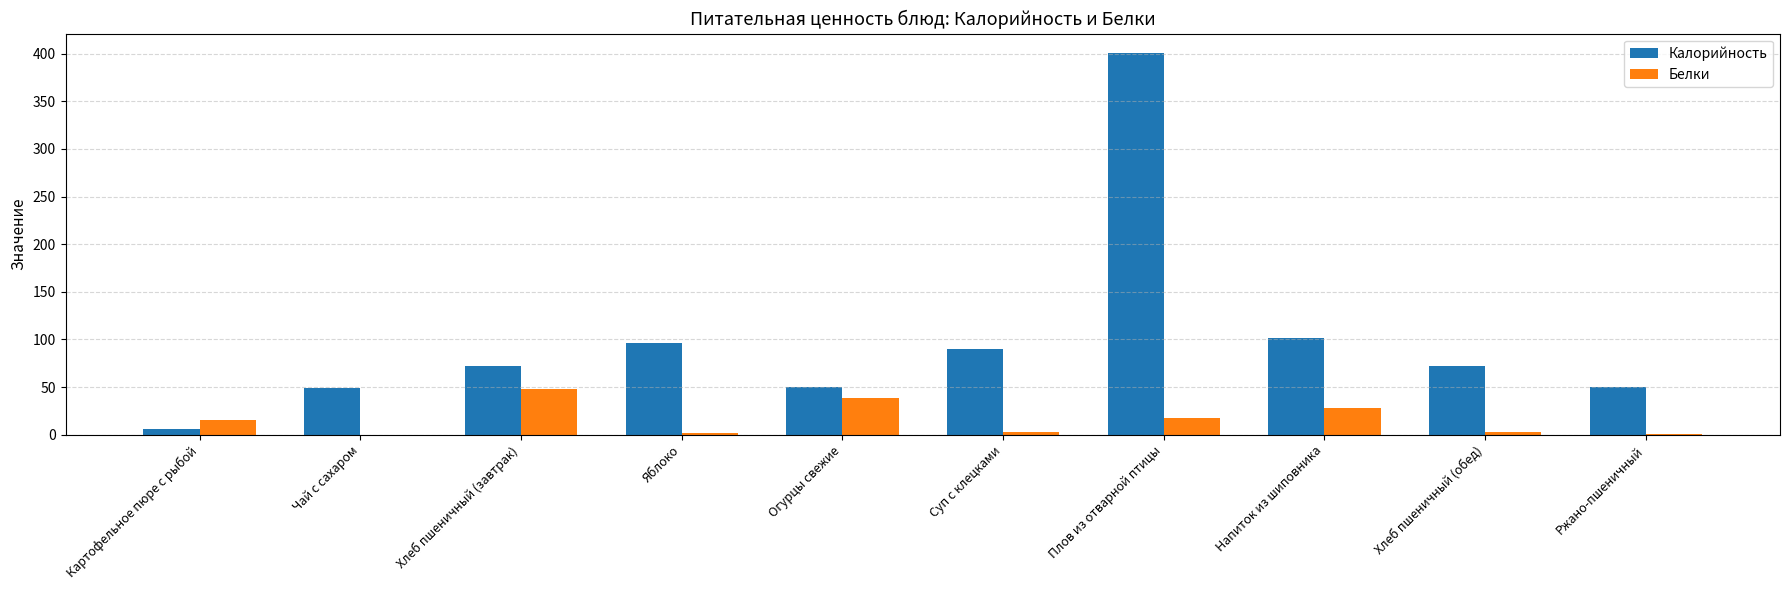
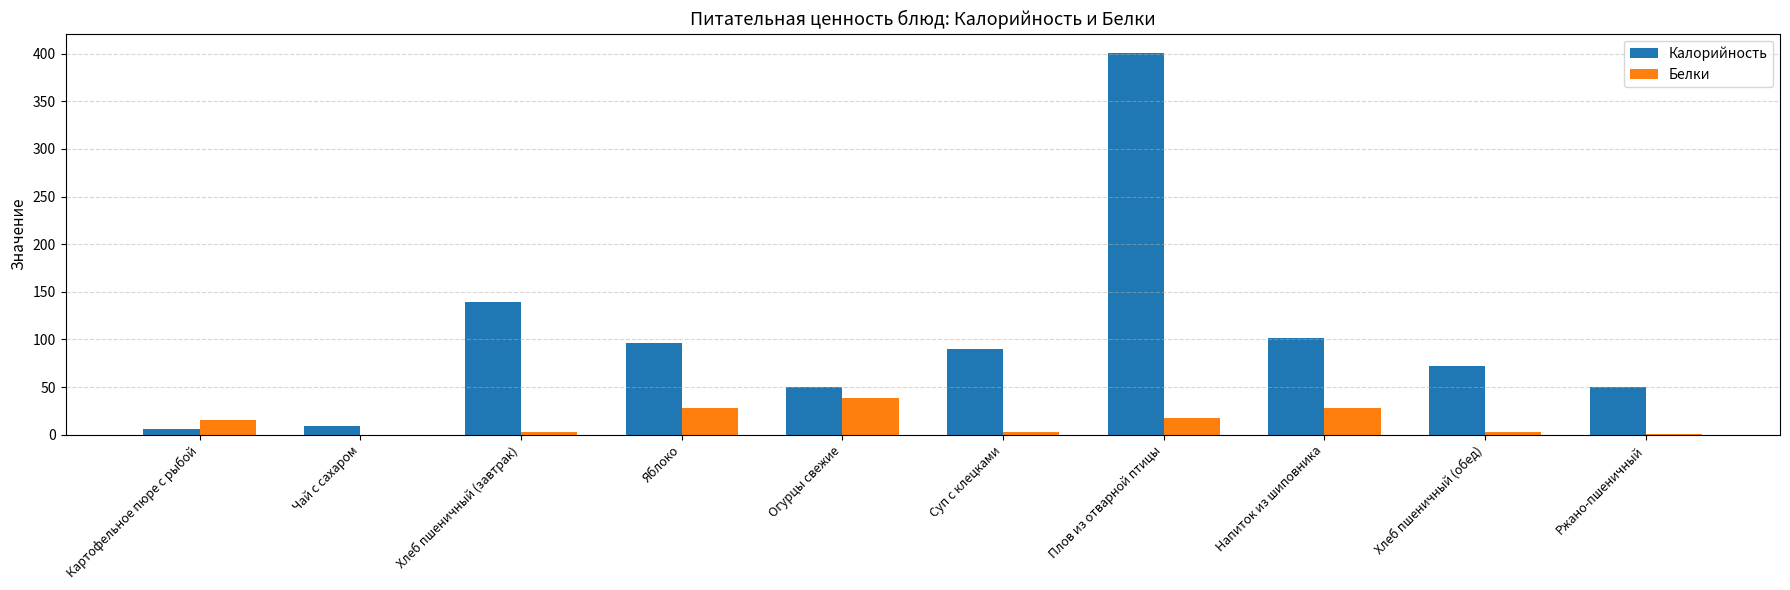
Калорийность, Чай с сахаром: 50 -> 10
Калорийность, Хлеб пшеничный (завтрак): 70 -> 140
Белки, Хлеб пшеничный (завтрак): 50 -> 0
Белки, Яблоко: 0 -> 30
